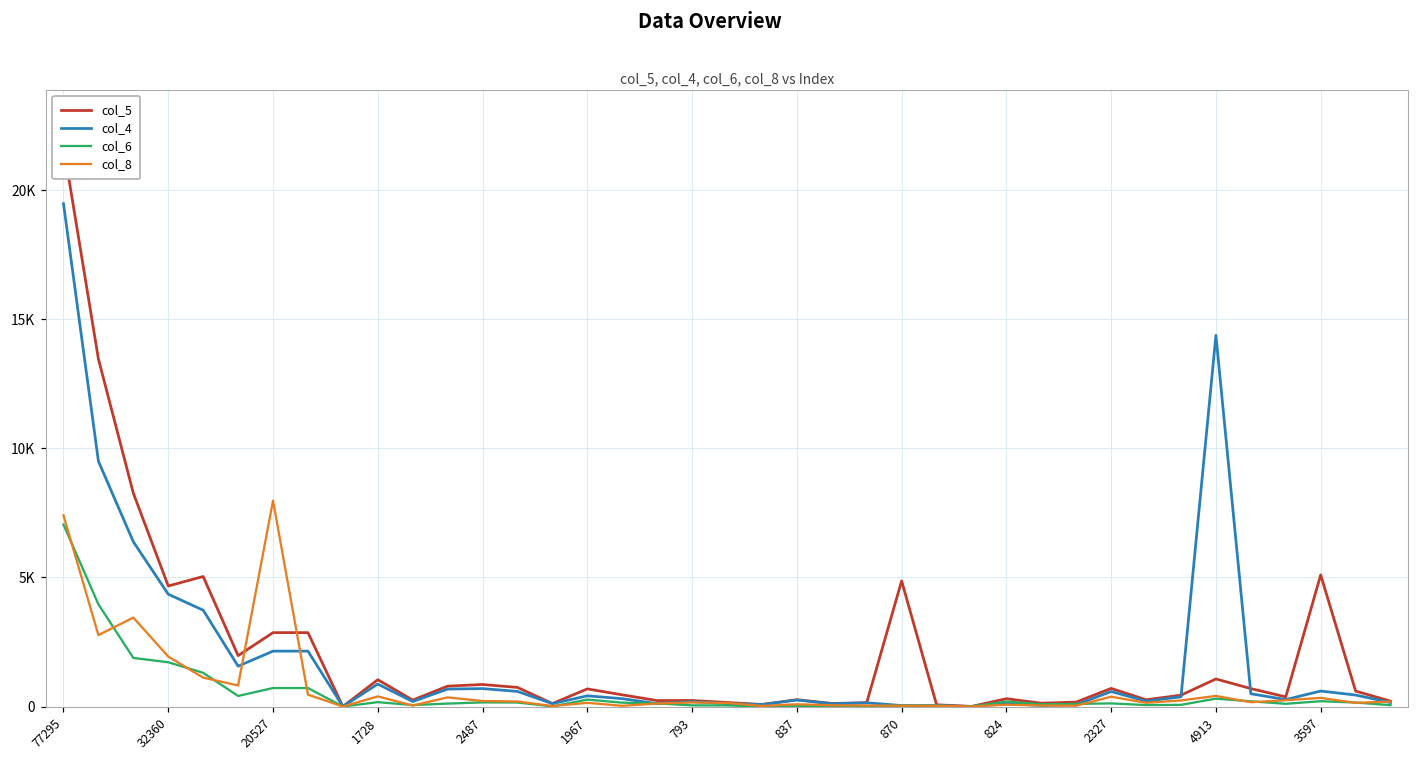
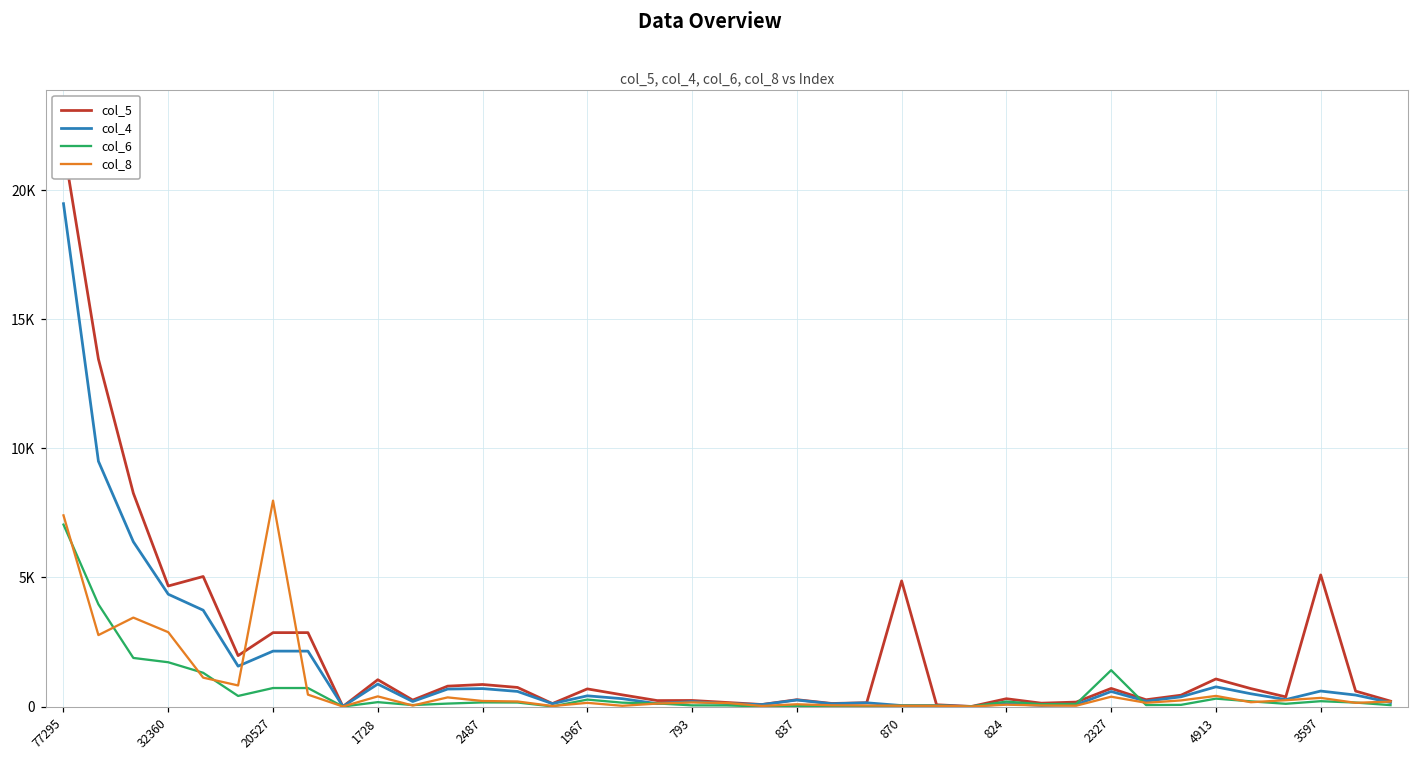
col_8, 32360: 1900 -> 2900
col_6, 2327: 100 -> 1400
col_4, 4913: 14400 -> 800
